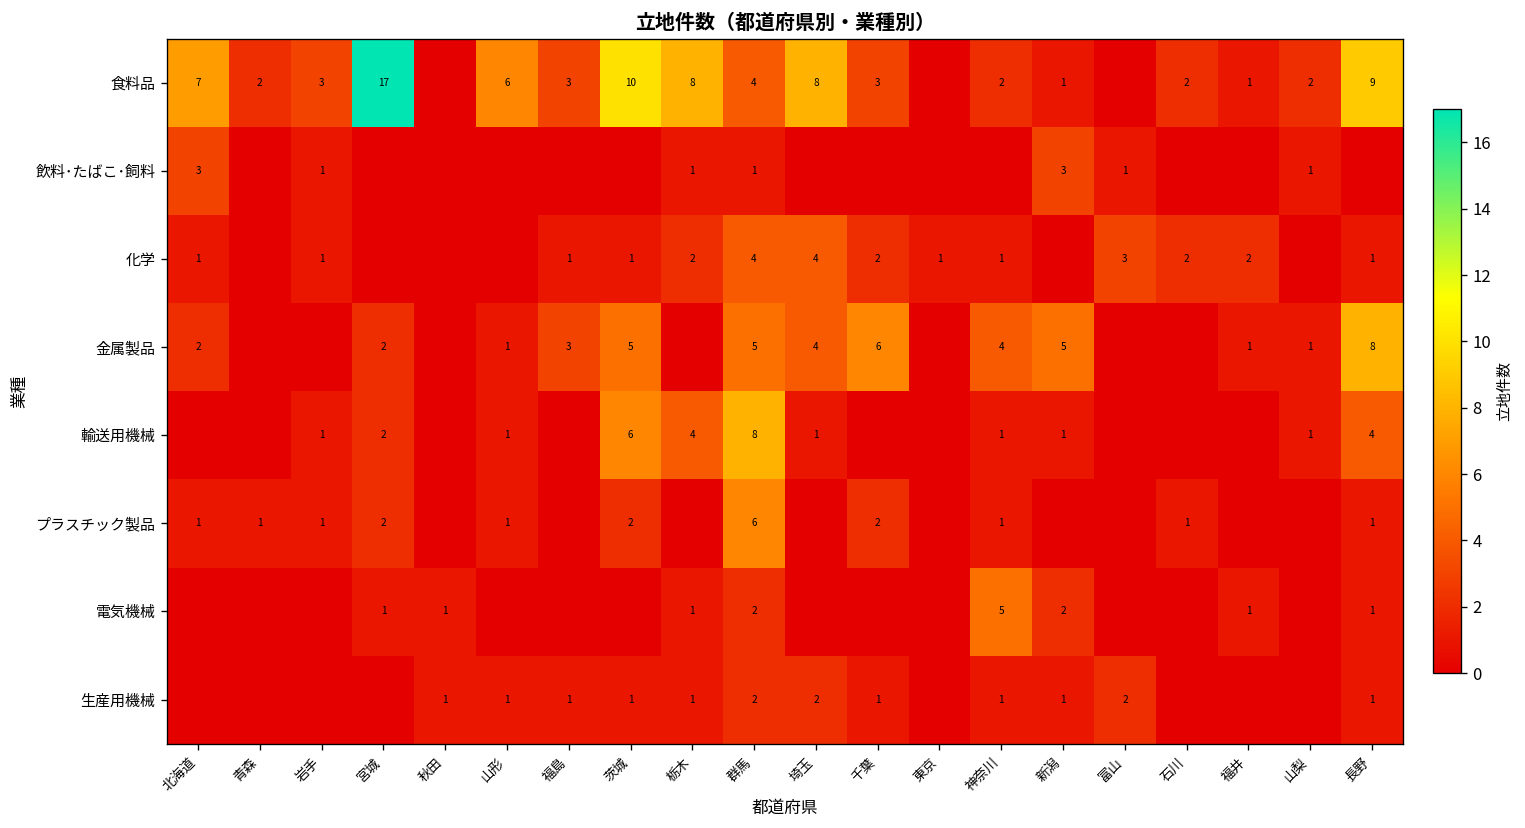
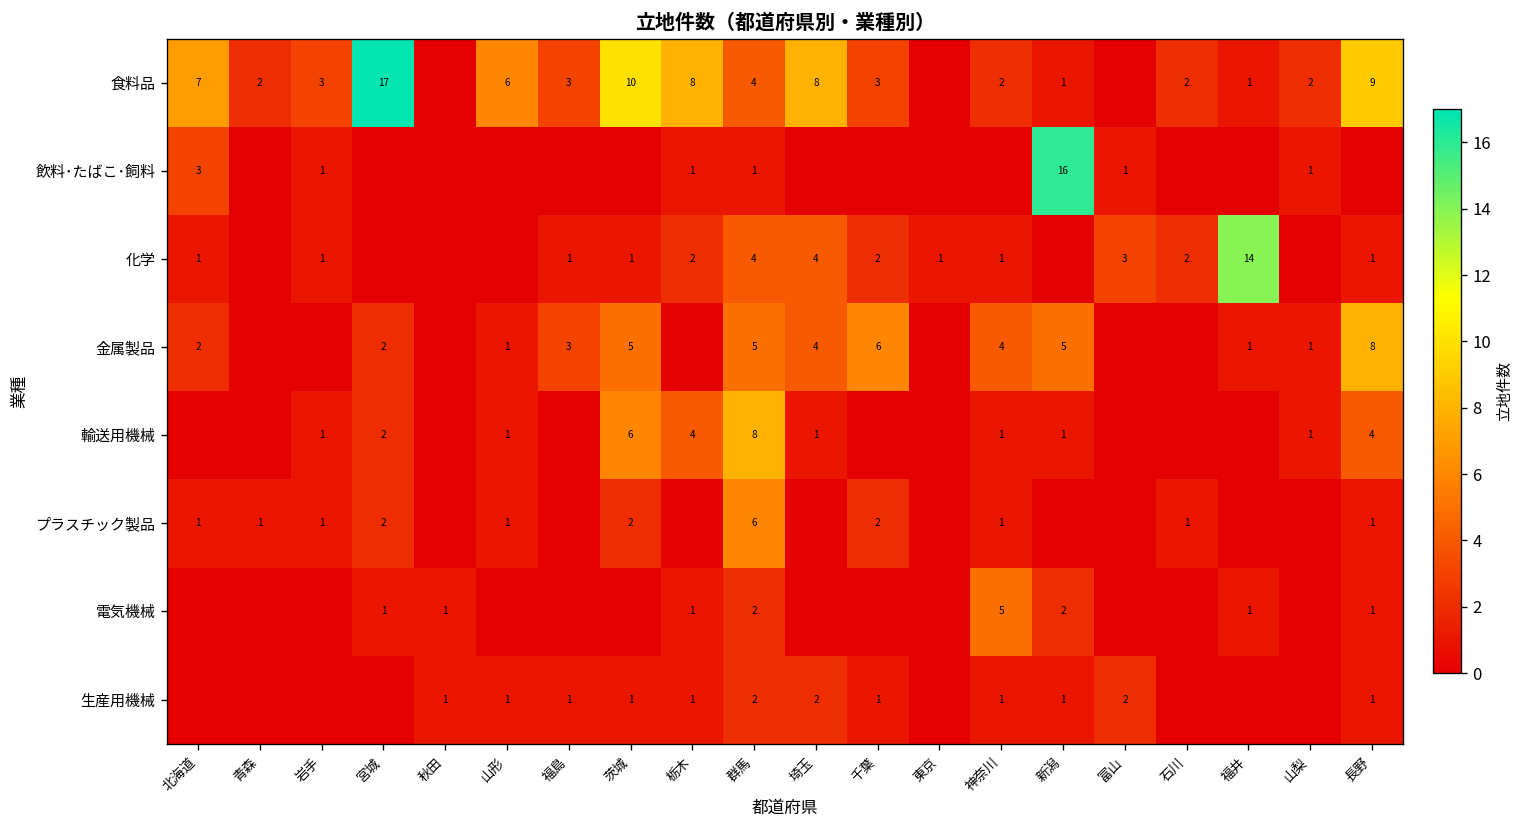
飲料･たばこ･飼料, 新潟: 3 -> 16
化学, 福井: 2 -> 14
